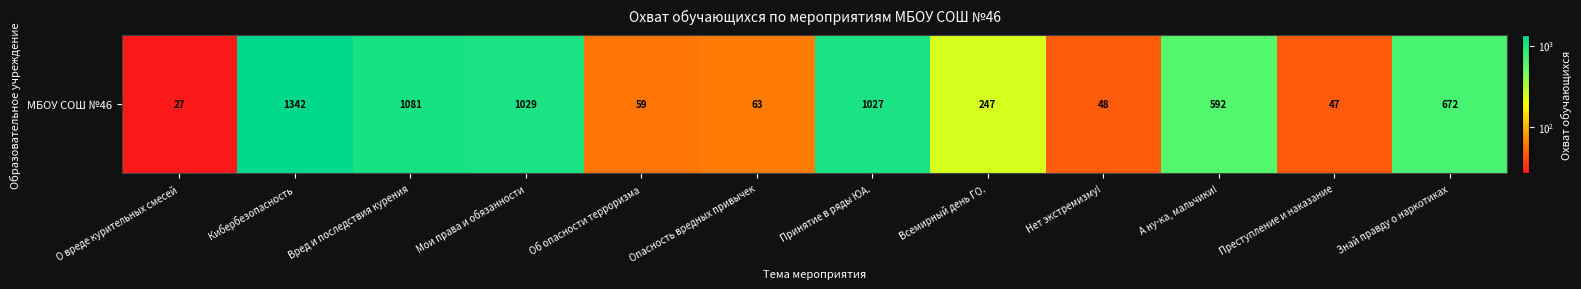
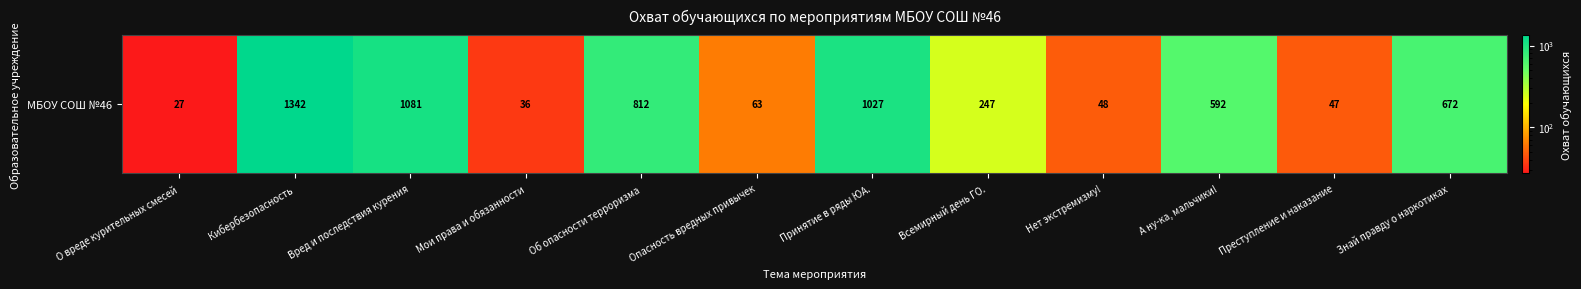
МБОУ СОШ №46, Мои права и обязанности: 1029 -> 36
МБОУ СОШ №46, Об опасности терроризма: 59 -> 812
